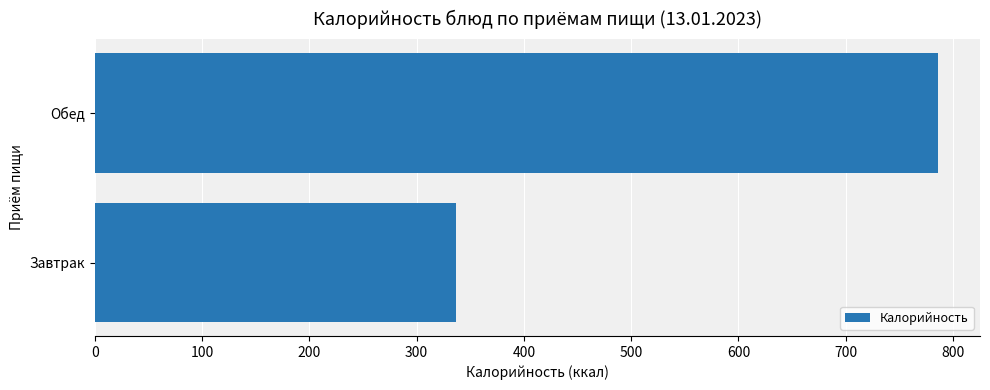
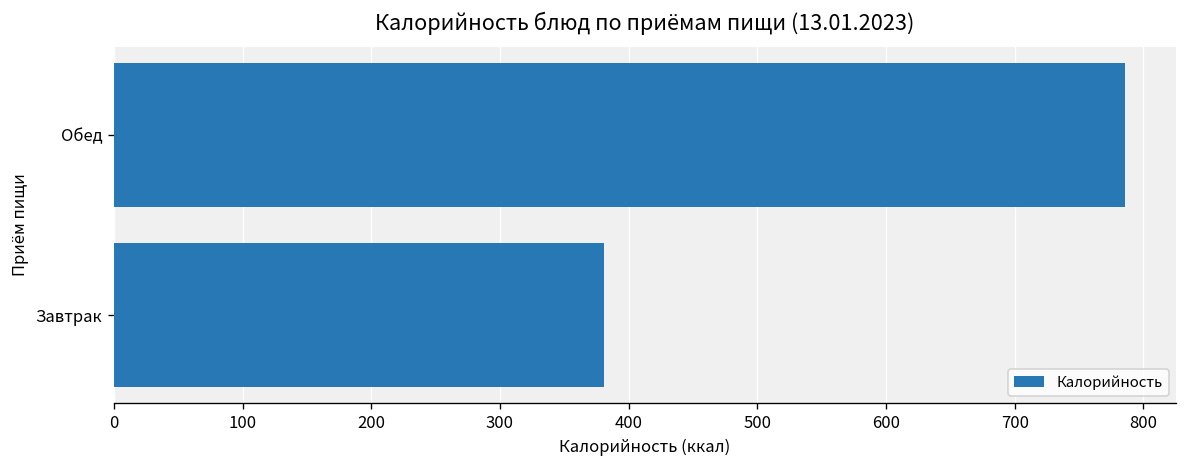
Завтрак: 337 -> 381
